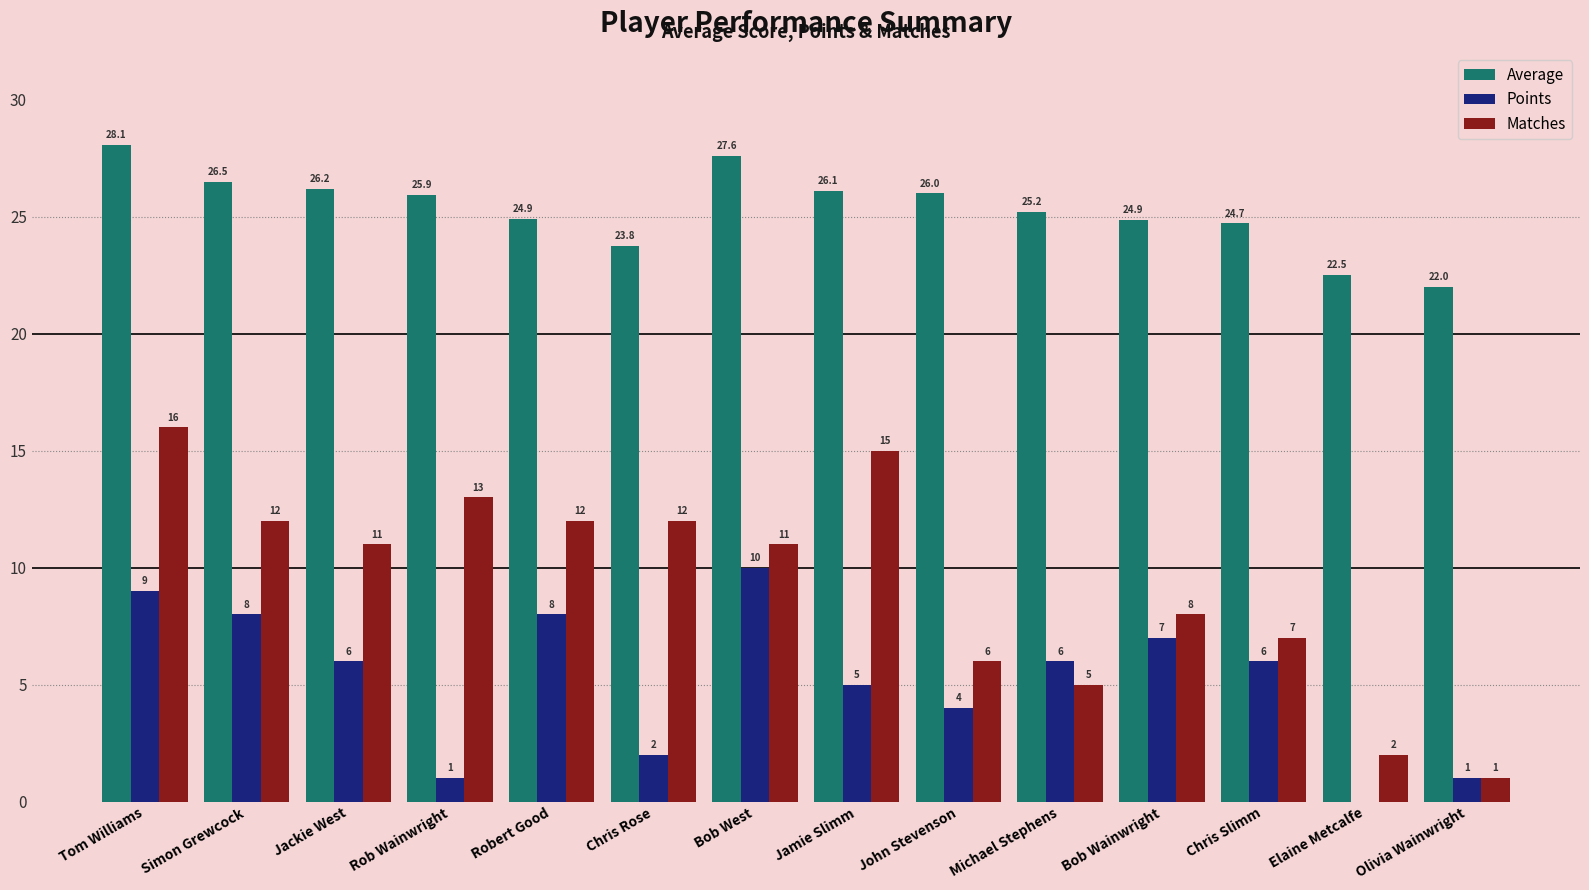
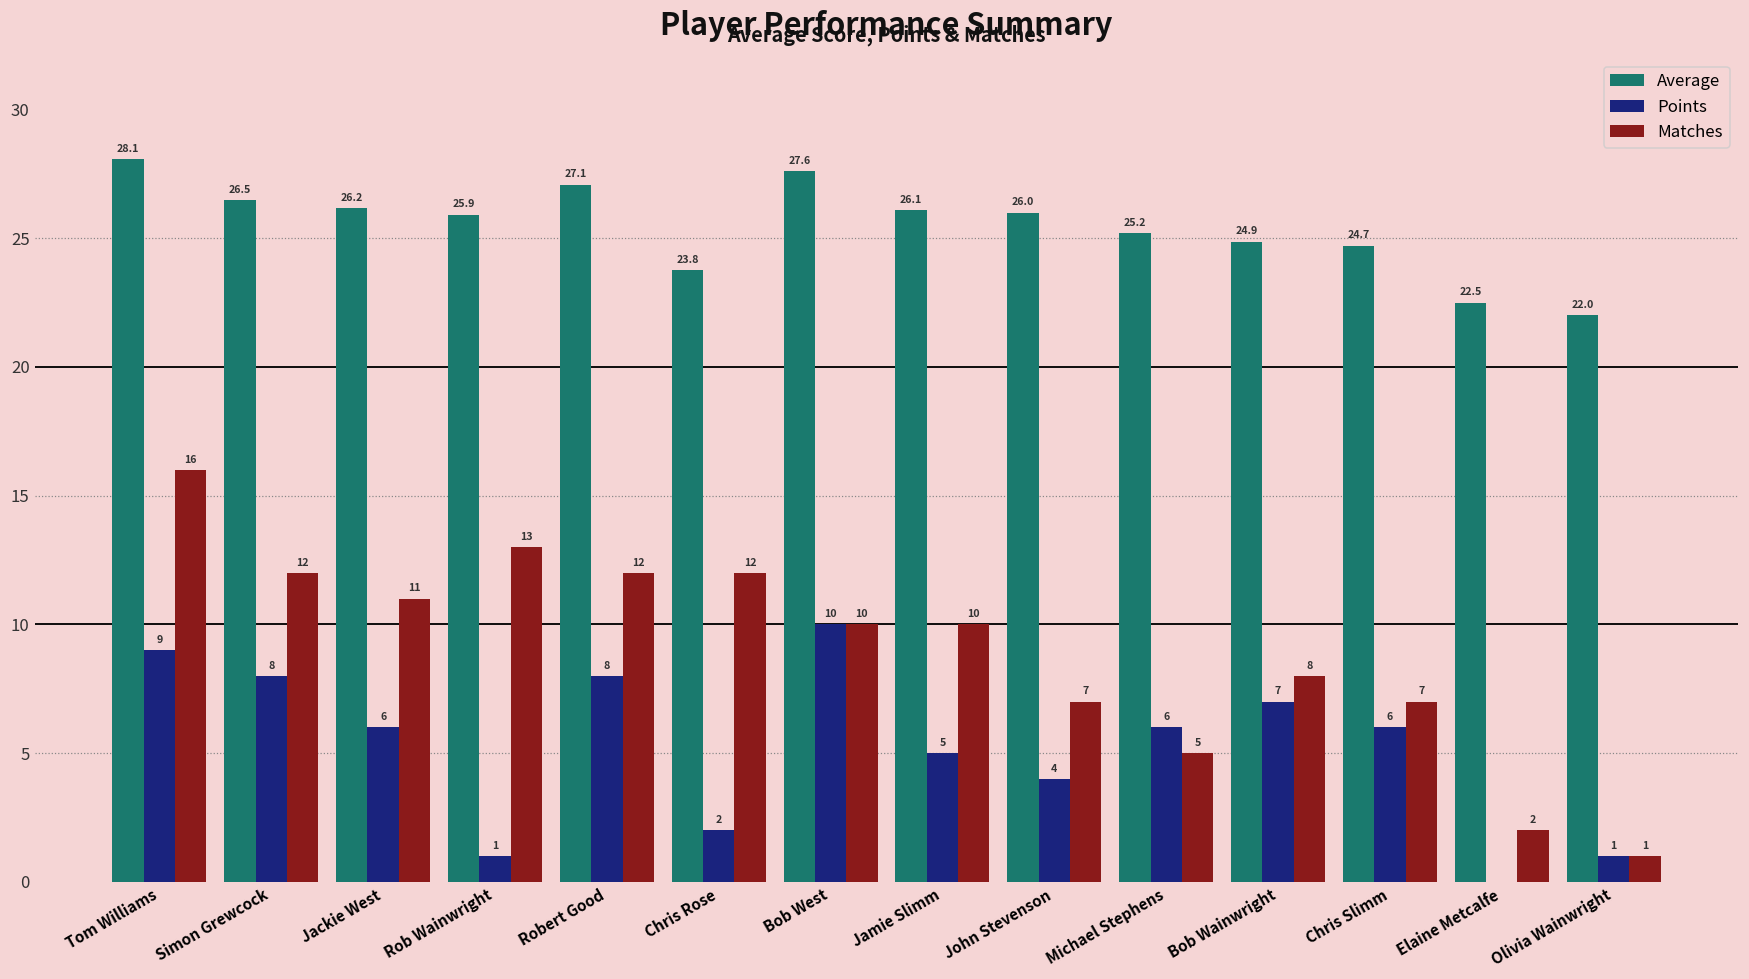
Average, Robert Good: 24.9 -> 27.1
Matches, Bob West: 11 -> 10
Matches, Jamie Slimm: 15 -> 10
Matches, John Stevenson: 6 -> 7
